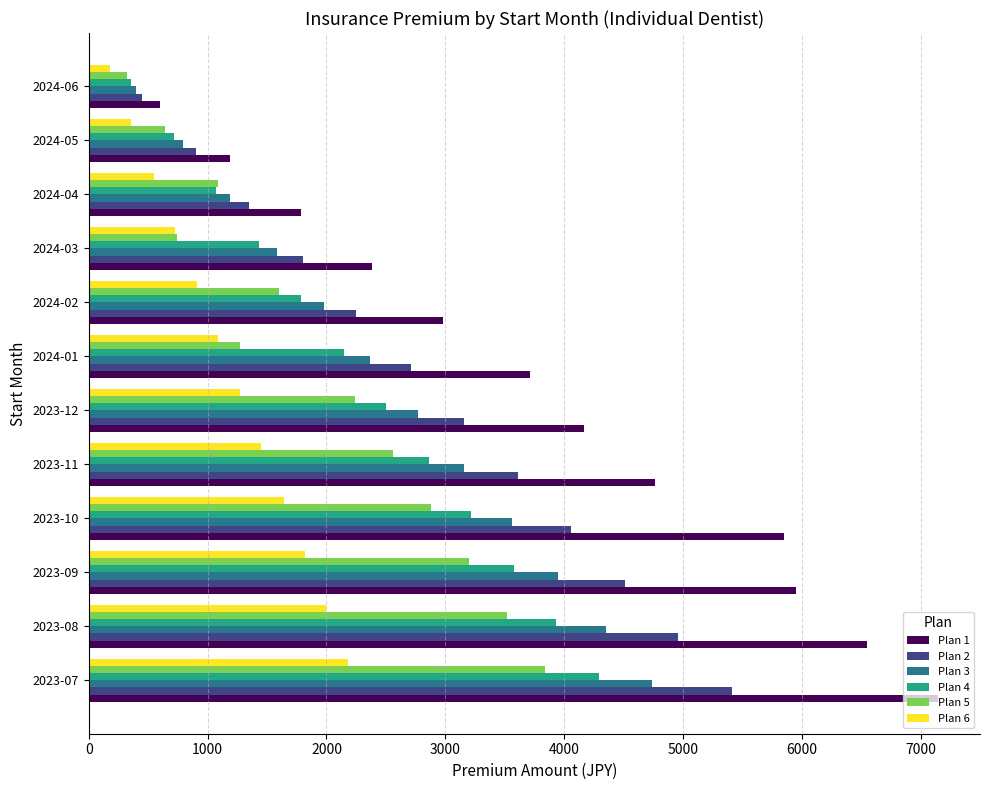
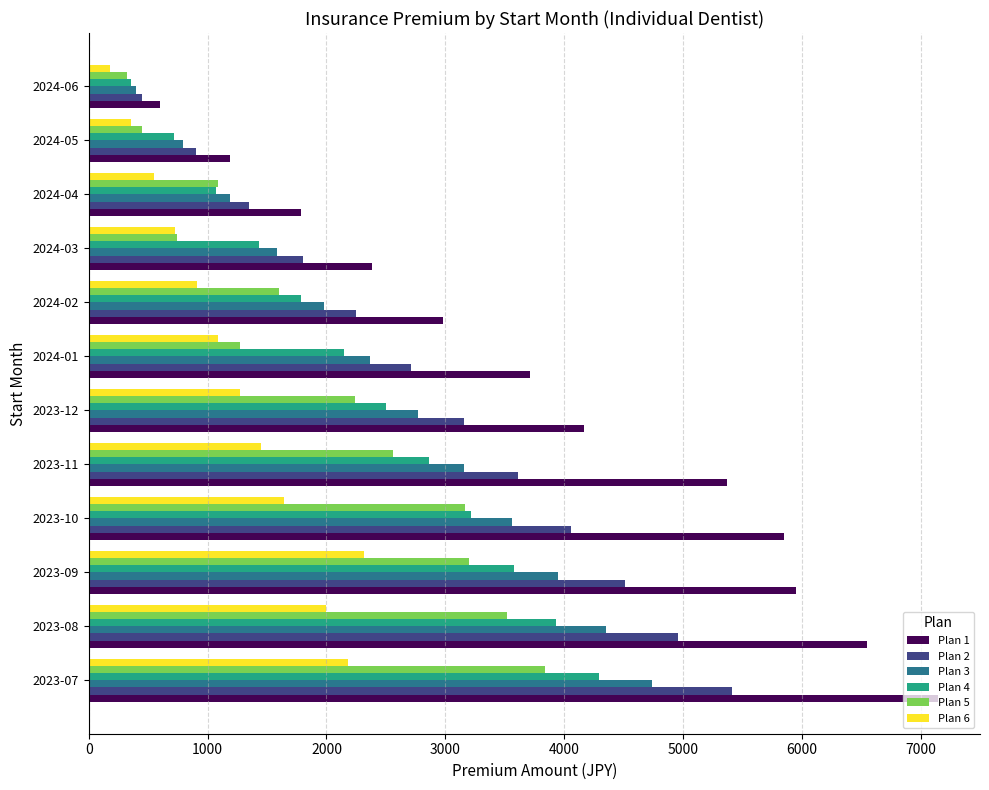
Plan 5, 2024-05: 640 -> 450
Plan 1, 2023-11: 4760 -> 5370
Plan 5, 2023-10: 2880 -> 3160
Plan 6, 2023-09: 1820 -> 2320
